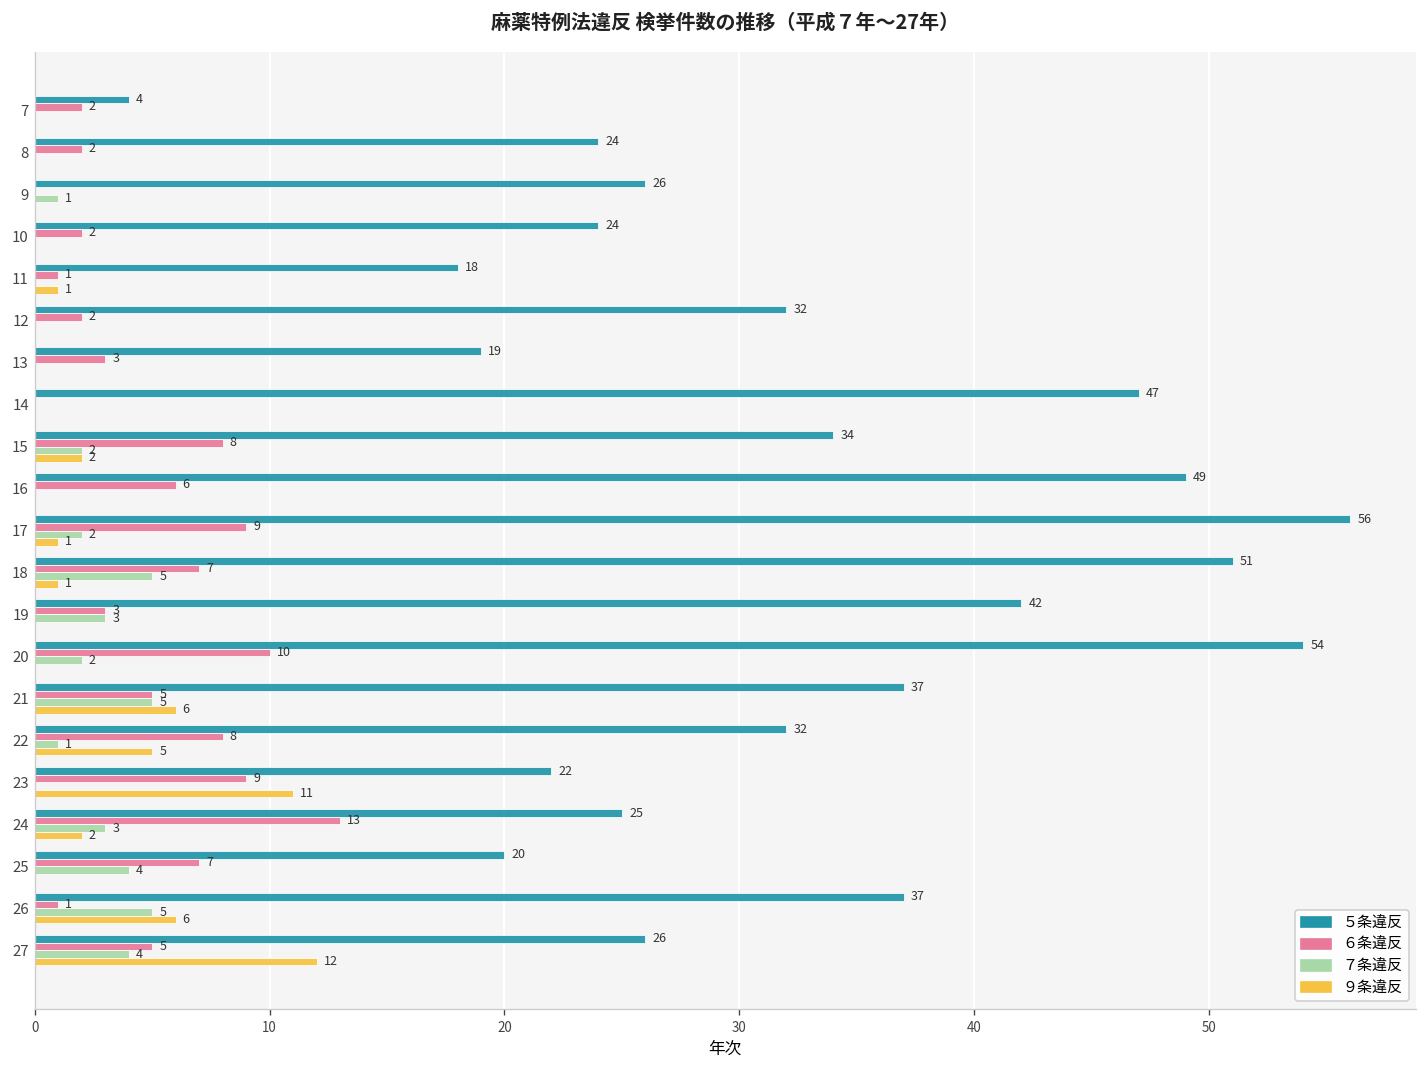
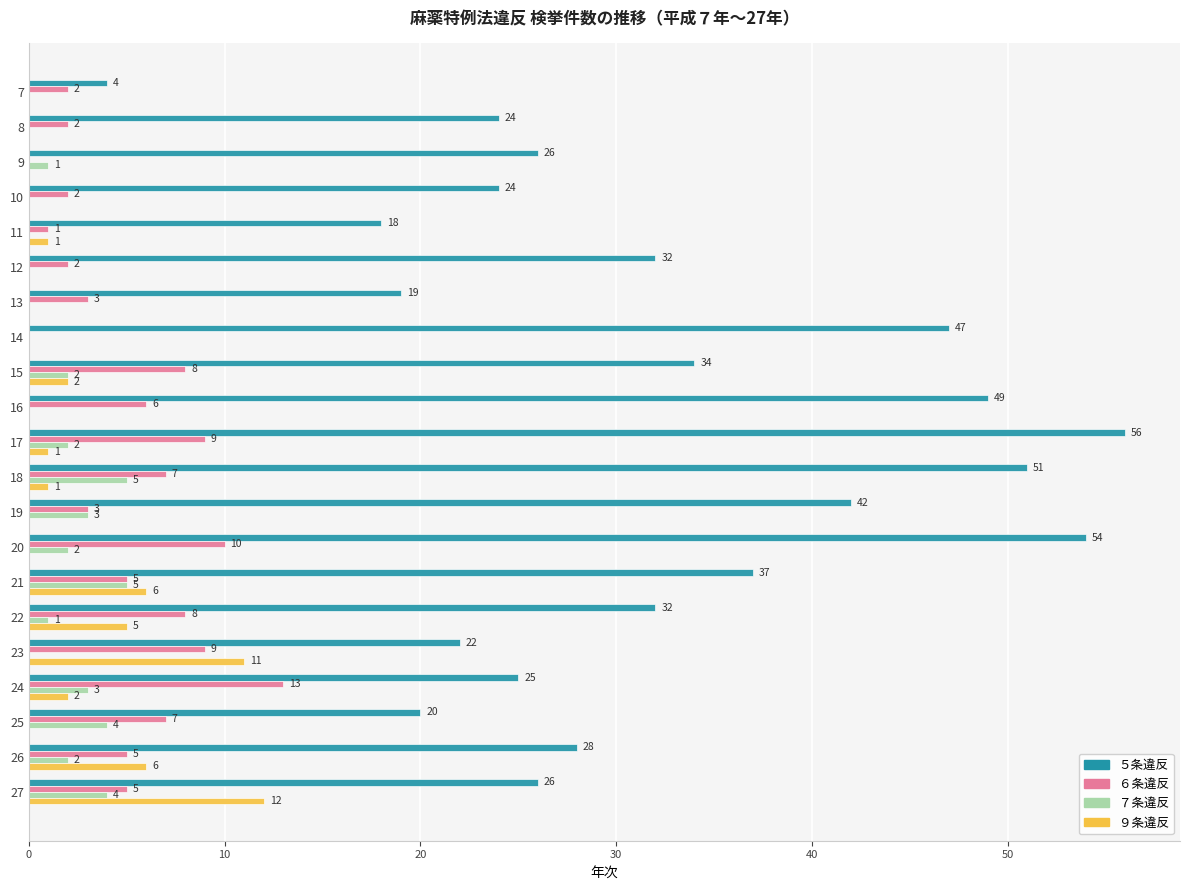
５条違反, 26: 37 -> 28
６条違反, 26: 1 -> 5
７条違反, 26: 5 -> 2
